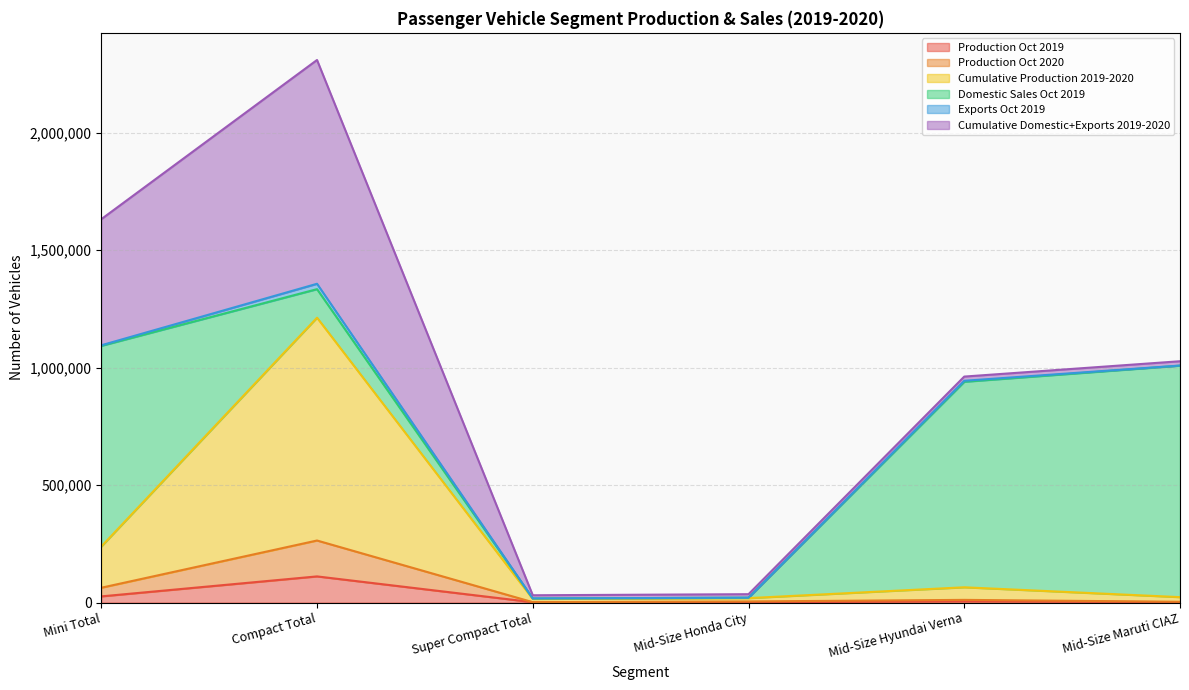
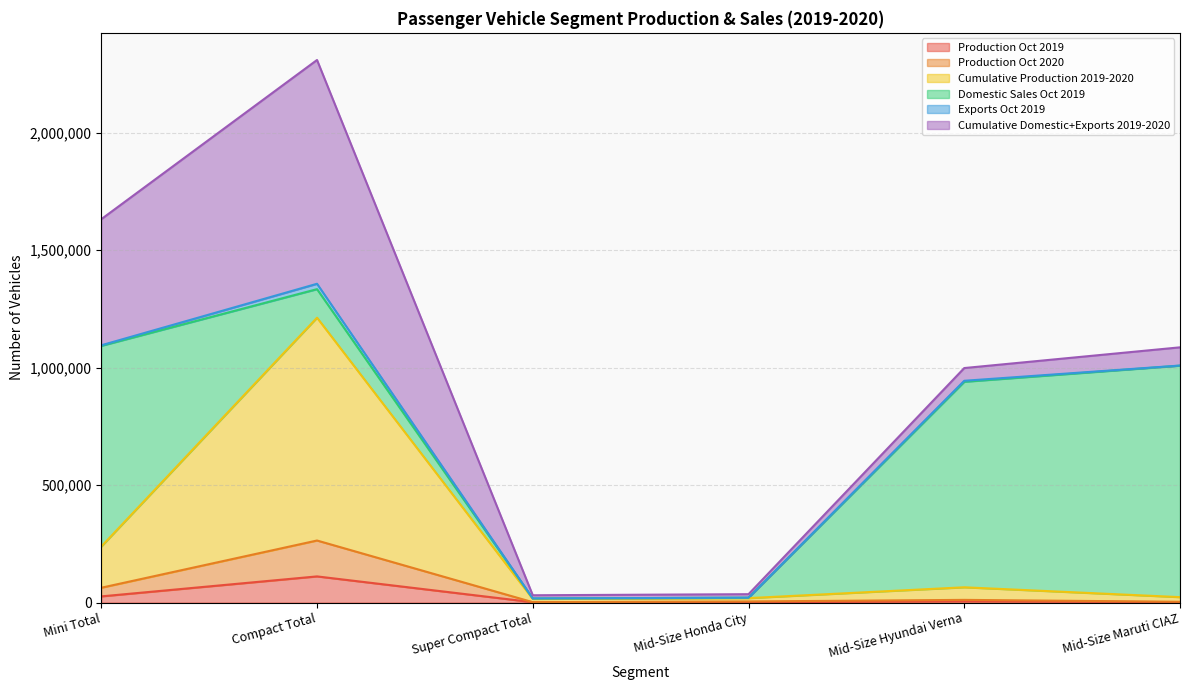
Cumulative Domestic+Exports 2019-2020, Mid-Size Hyundai Verna: 20,000 -> 50,000
Cumulative Domestic+Exports 2019-2020, Mid-Size Maruti CIAZ: 20,000 -> 80,000
